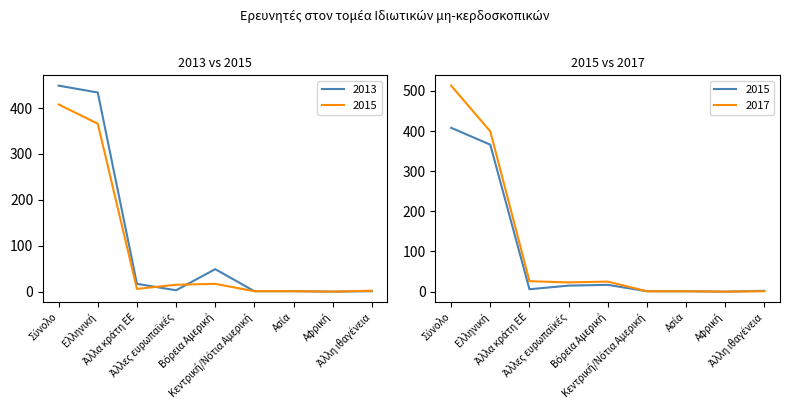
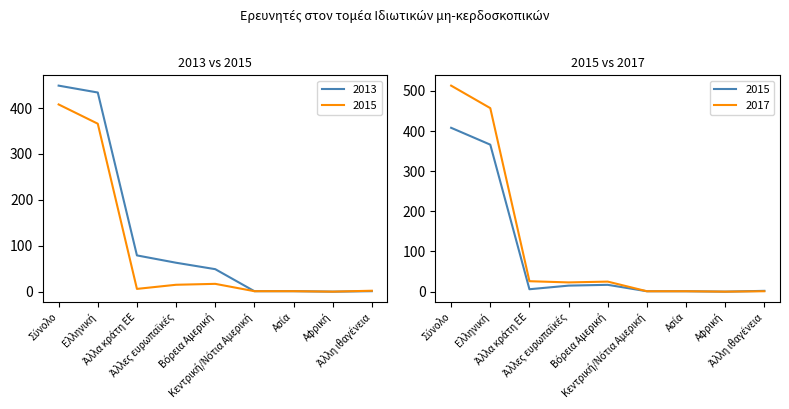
2013 vs 2015, 2013, Άλλα κράτη ΕΕ: 20 -> 80
2013 vs 2015, 2013, Άλλες ευρωπαϊκές: 0 -> 60
2015 vs 2017, 2017, Ελληνική: 400 -> 460
